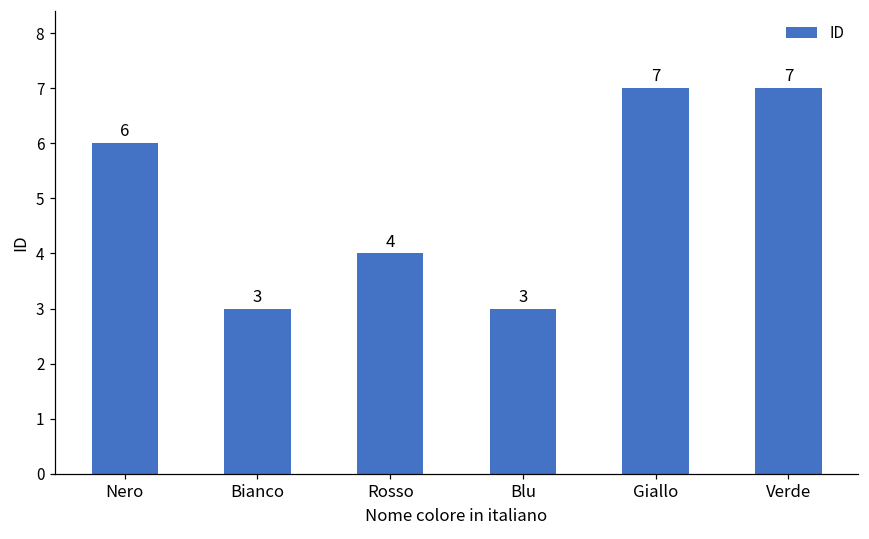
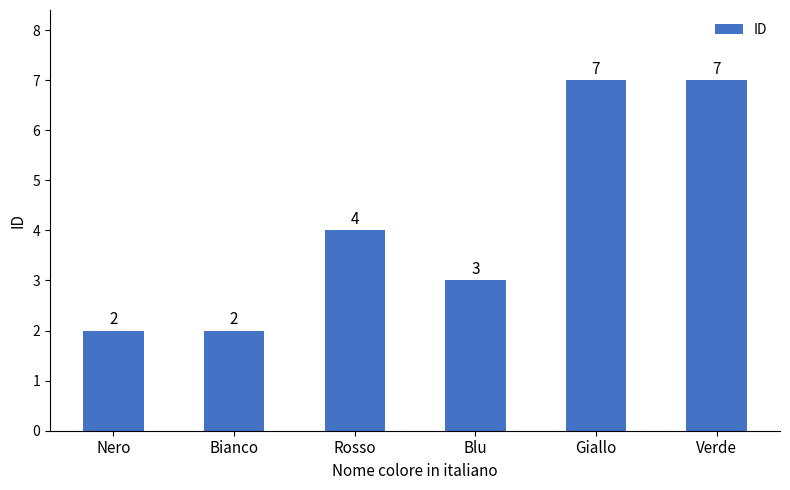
Nero: 6 -> 2
Bianco: 3 -> 2
